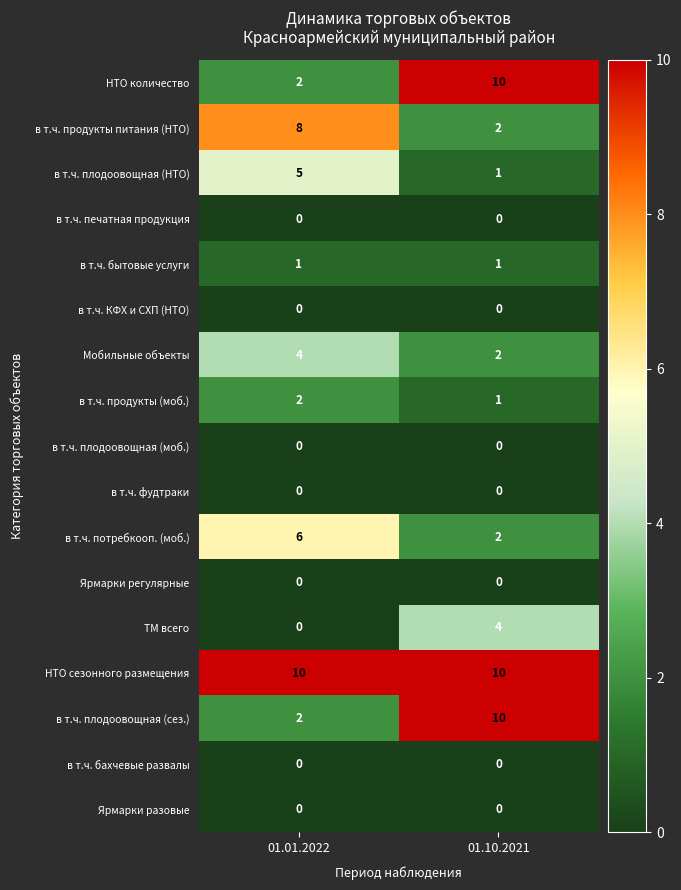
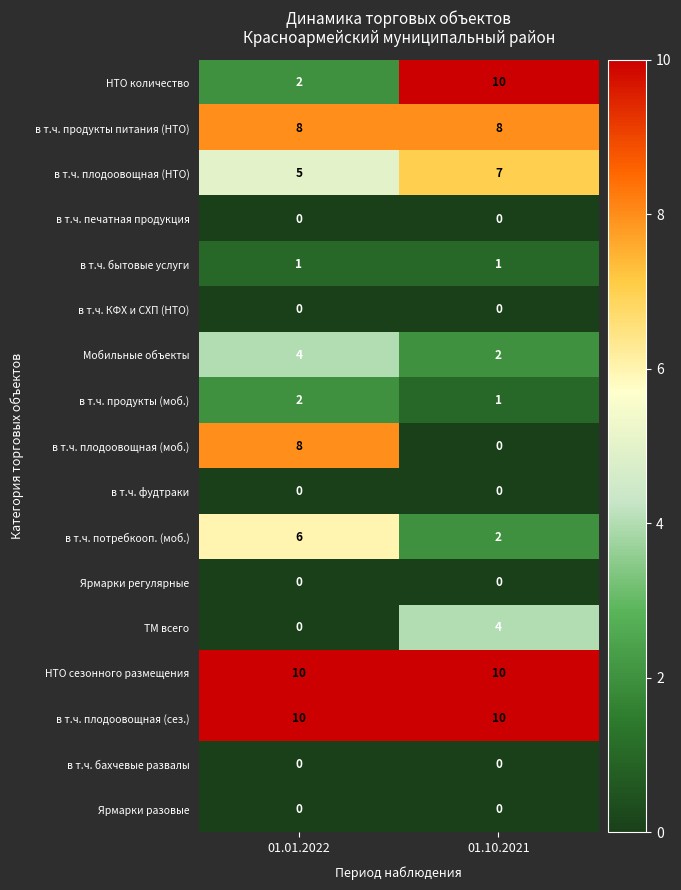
в т.ч. продукты питания (НТО), 01.10.2021: 2 -> 8
в т.ч. плодоовощная (НТО), 01.10.2021: 1 -> 7
в т.ч. плодоовощная (моб.), 01.01.2022: 0 -> 8
в т.ч. плодоовощная (сез.), 01.01.2022: 2 -> 10
